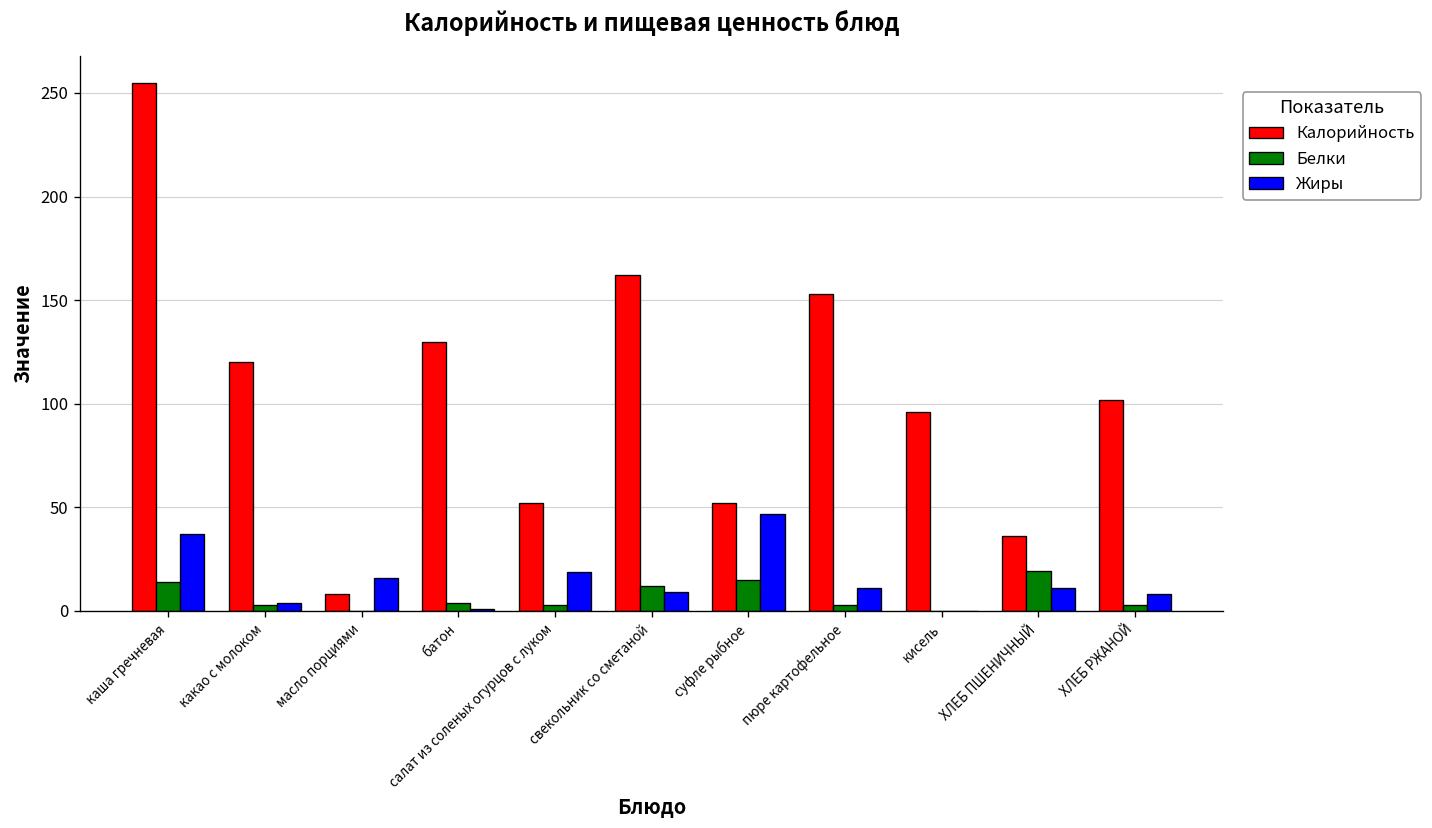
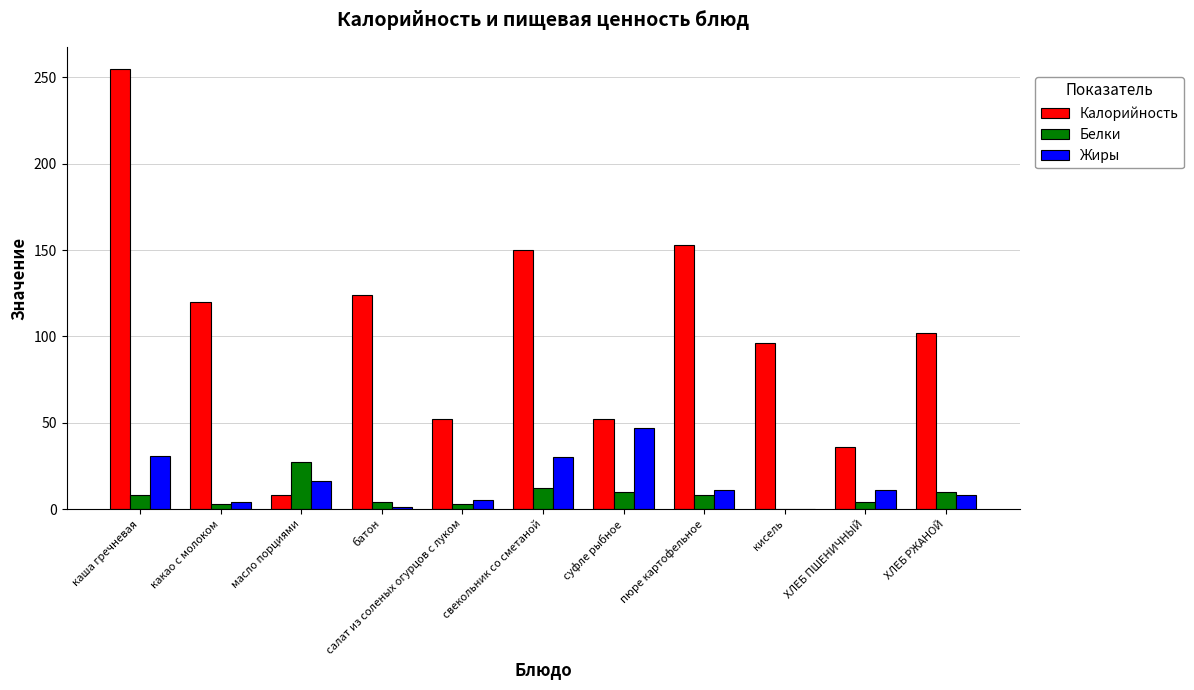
Белки, каша гречневая: 14 -> 8
Жиры, каша гречневая: 37 -> 31
Белки, масло порциями: 0 -> 27
Калорийность, батон: 130 -> 124
Жиры, салат из соленых огурцов с луком: 19 -> 5
Калорийность, свекольник со сметаной: 162 -> 150
Жиры, свекольник со сметаной: 9 -> 30
Белки, суфле рыбное: 15 -> 10
Белки, пюре картофельное: 3 -> 8
Белки, ХЛЕБ ПШЕНИЧНЫЙ: 19 -> 4
Белки, ХЛЕБ РЖАНОЙ: 3 -> 10
